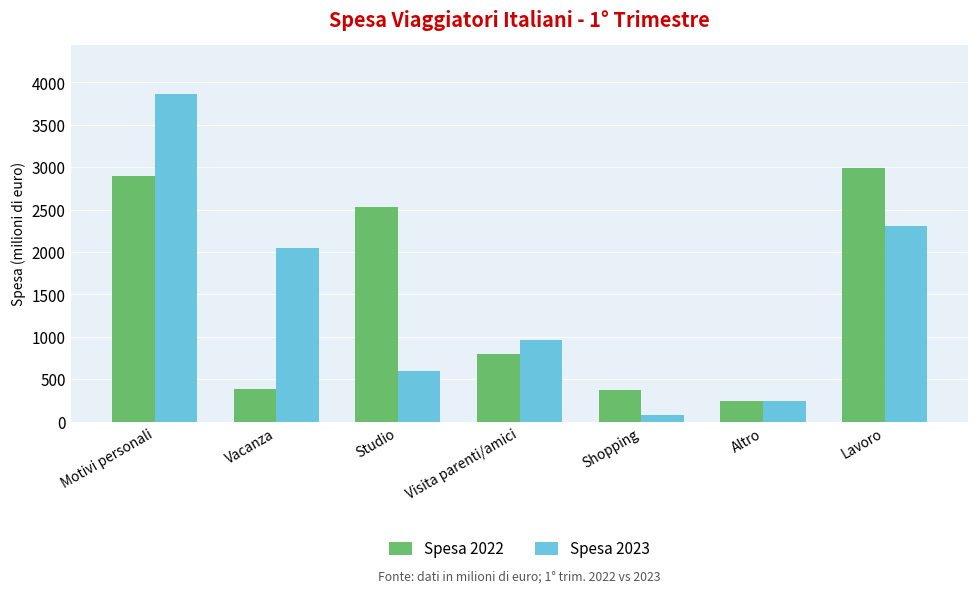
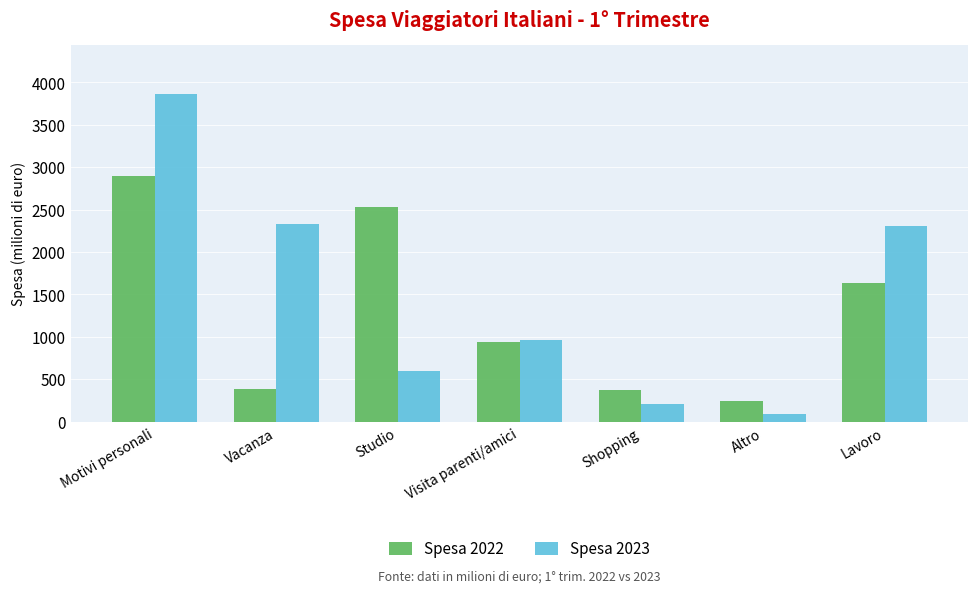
Spesa 2023, Vacanza: 2000 -> 2300
Spesa 2022, Visita parenti/amici: 800 -> 900
Spesa 2023, Shopping: 100 -> 200
Spesa 2023, Altro: 200 -> 100
Spesa 2022, Lavoro: 3000 -> 1600
